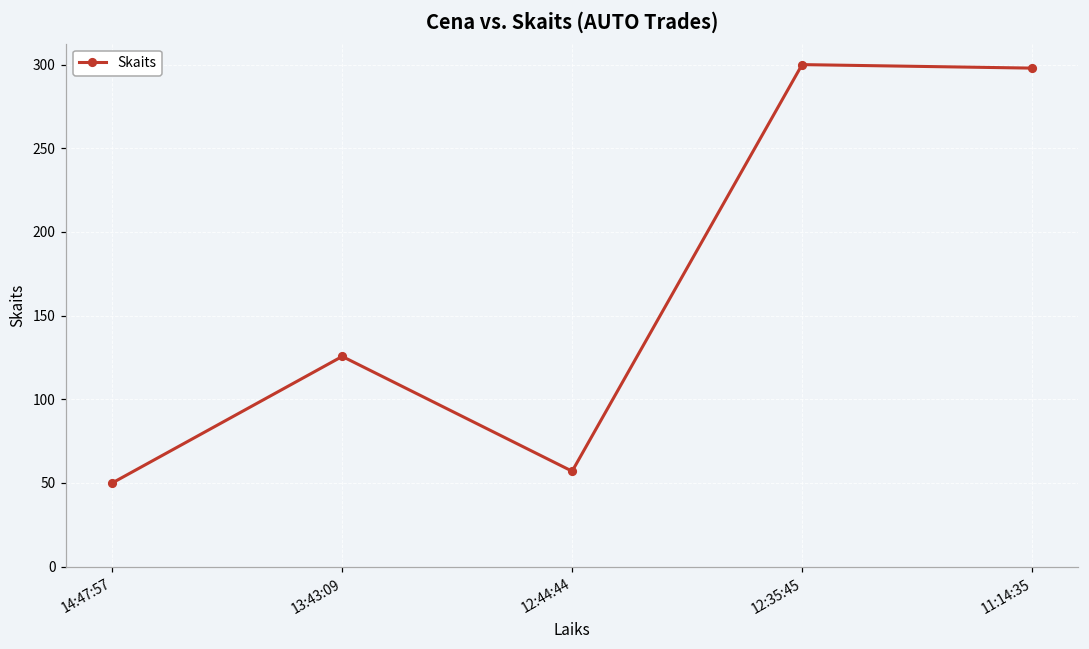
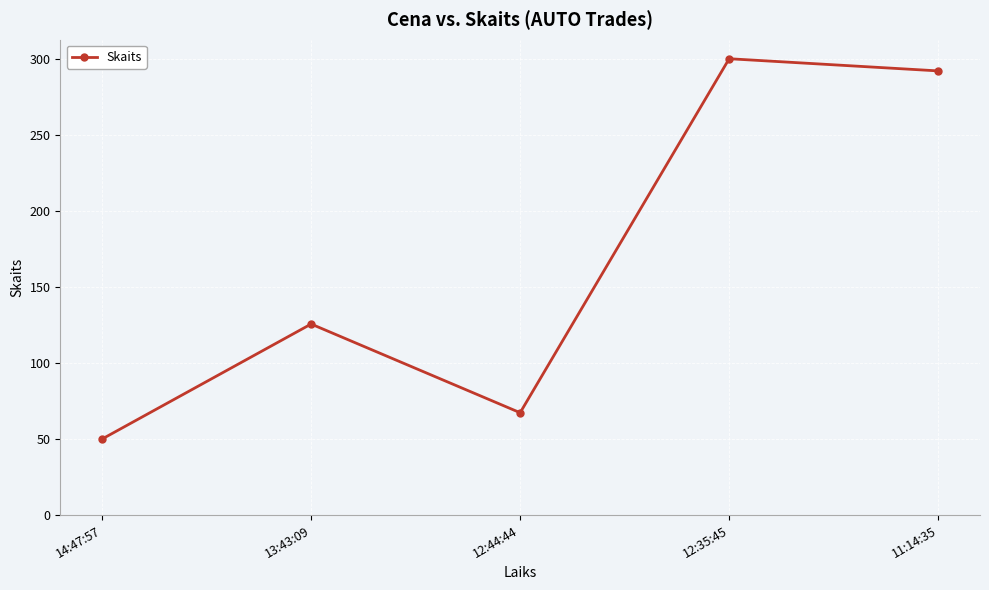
12:44:44: 57 -> 67
11:14:35: 298 -> 292
